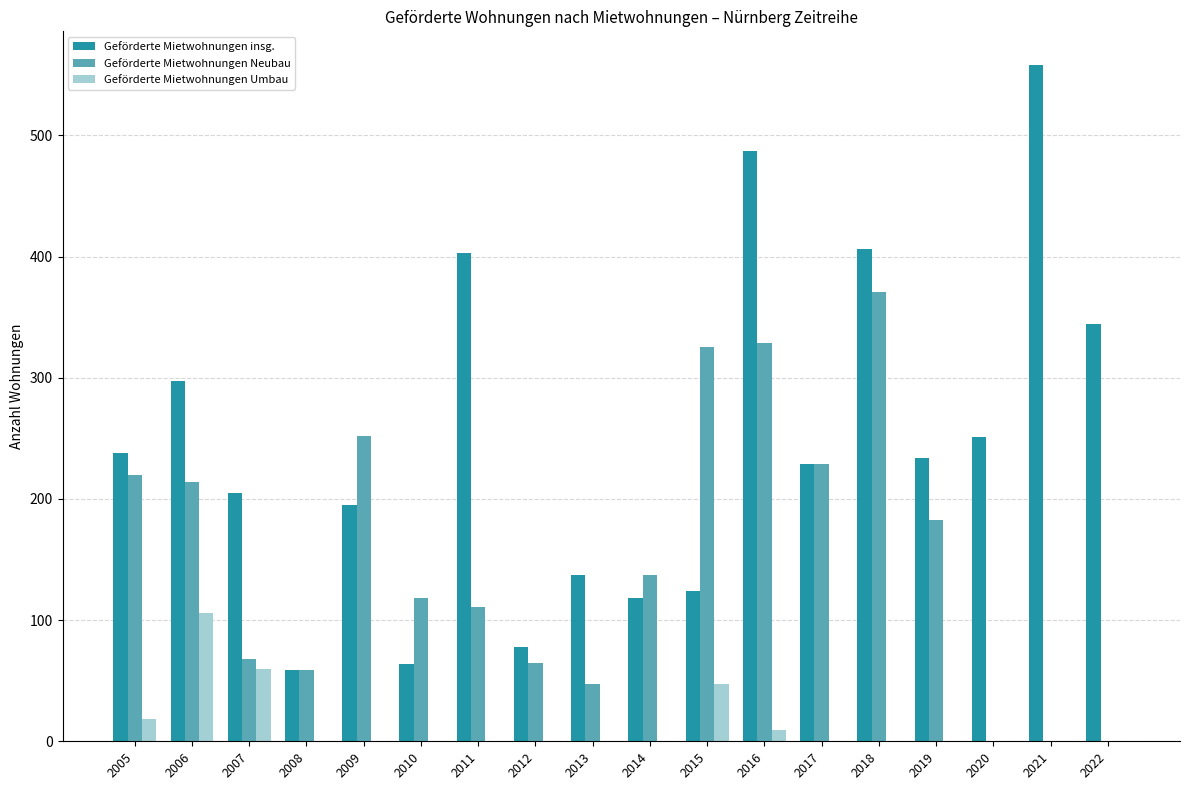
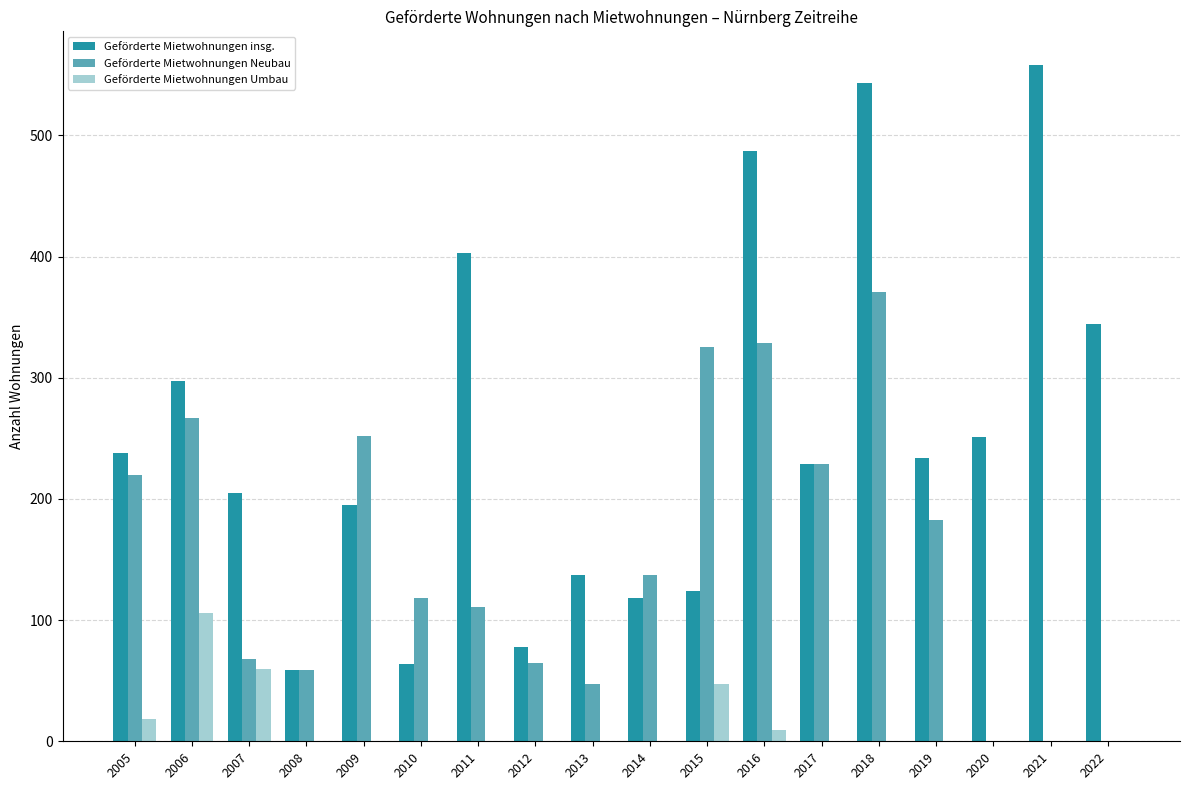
Geförderte Mietwohnungen Neubau, 2006: 214 -> 267
Geförderte Mietwohnungen insg., 2018: 406 -> 543
